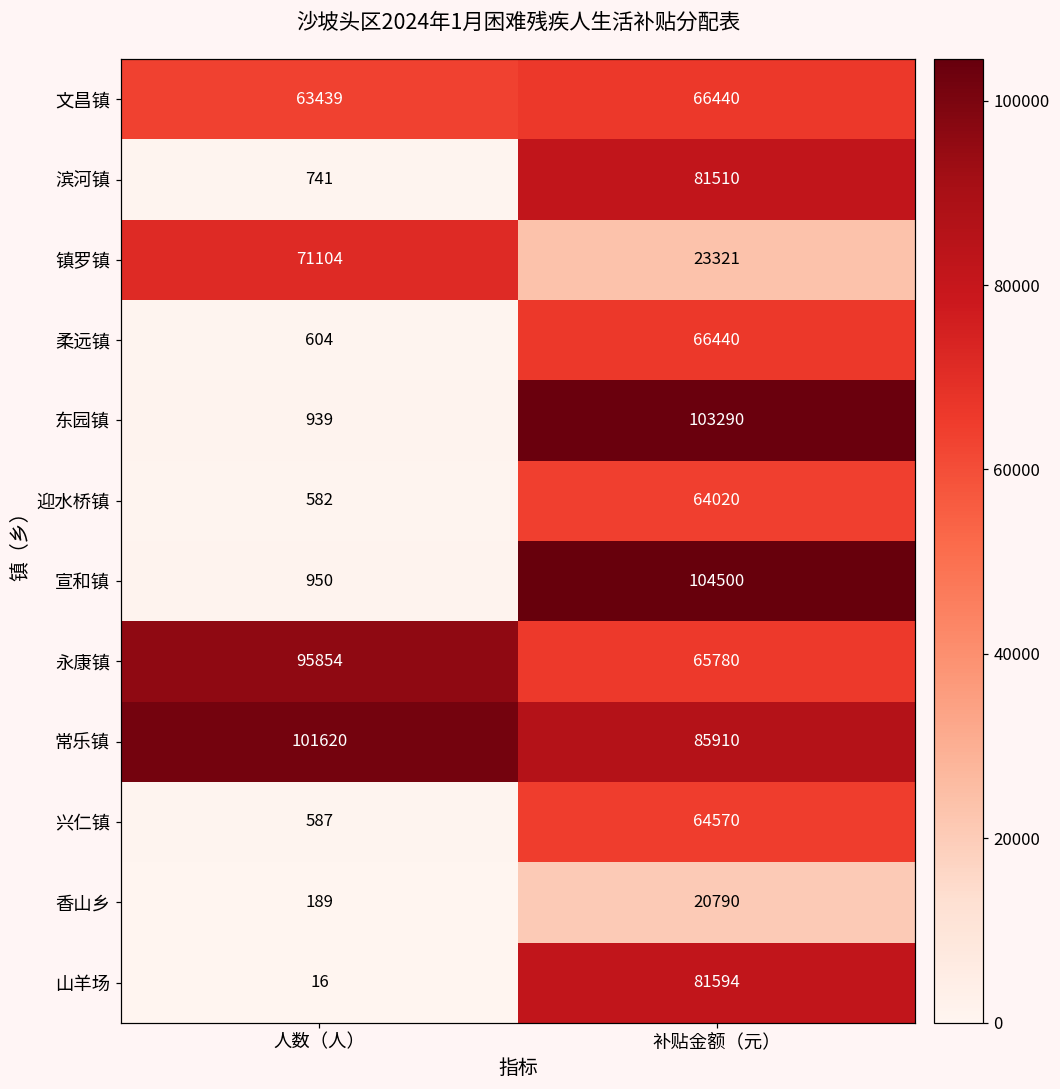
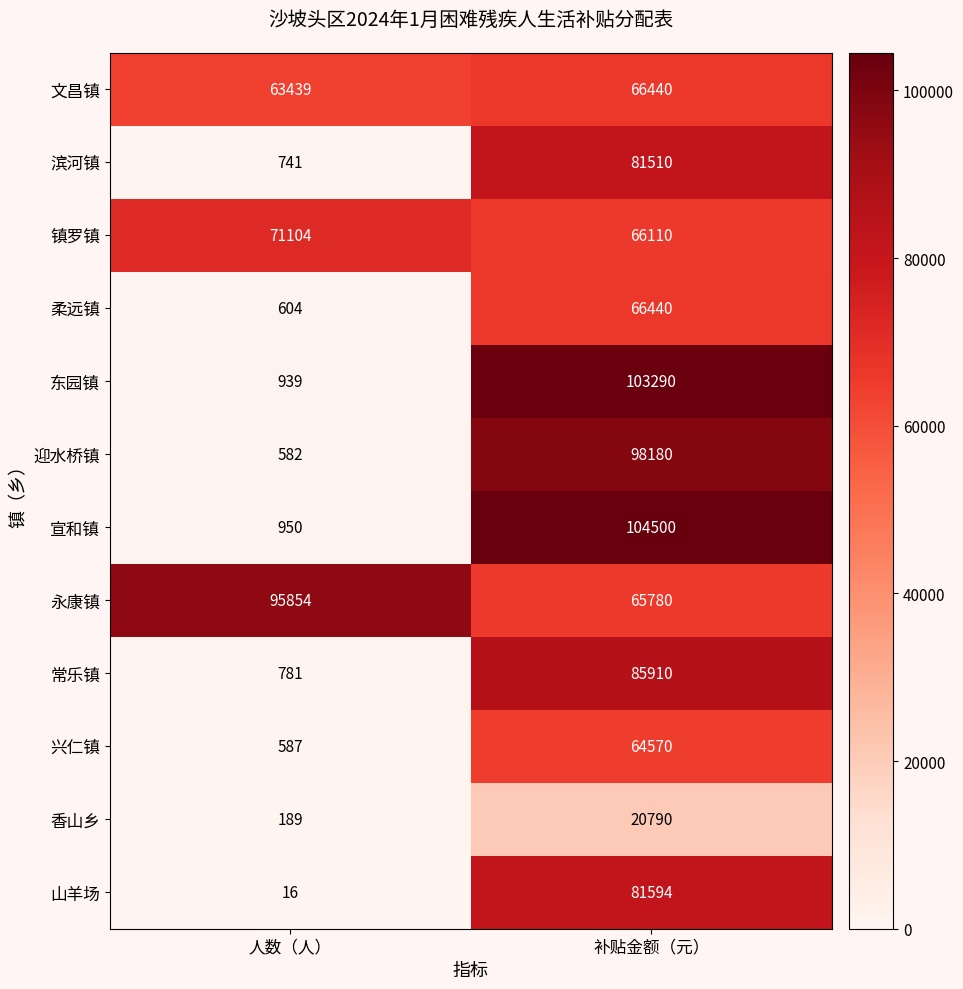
镇罗镇, 补贴金额（元）: 23321 -> 66110
迎水桥镇, 补贴金额（元）: 64020 -> 98180
常乐镇, 人数（人）: 101620 -> 781
